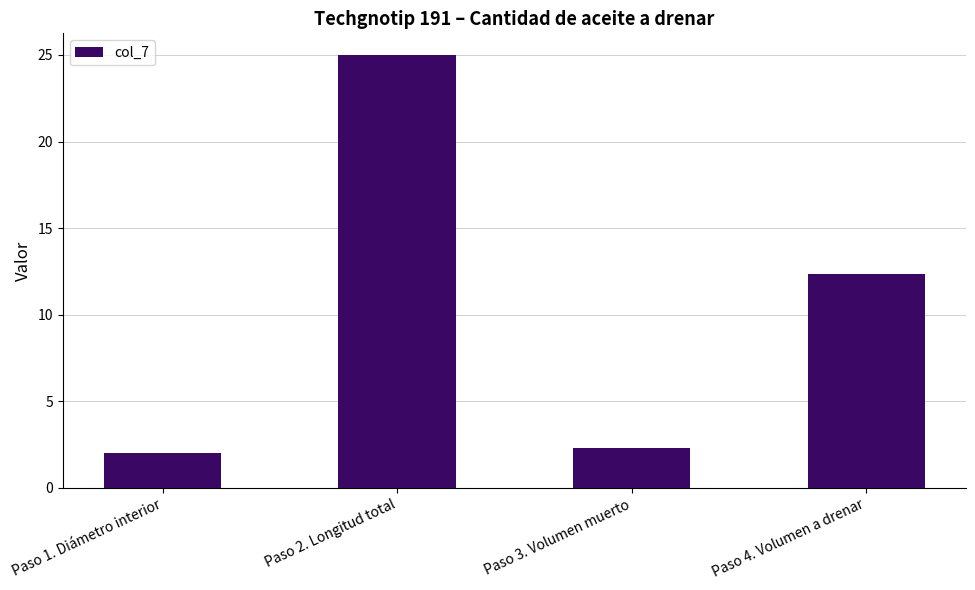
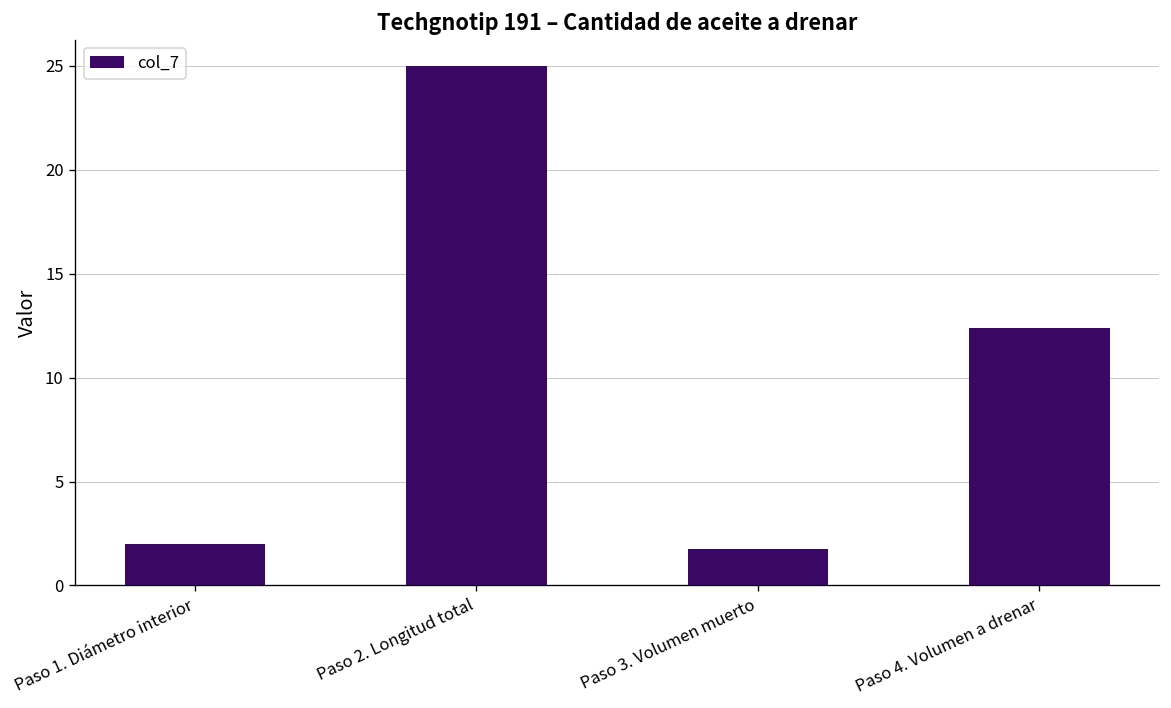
Paso 3. Volumen muerto: 2.3 -> 1.8
